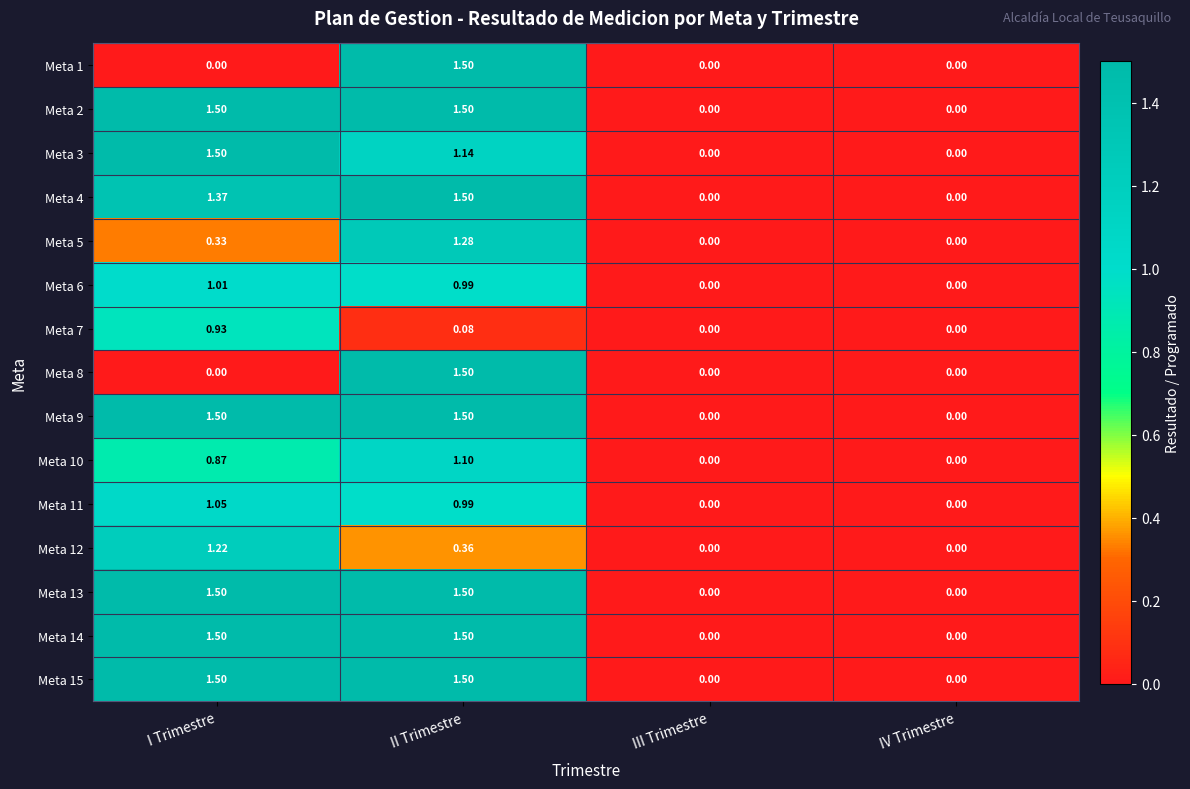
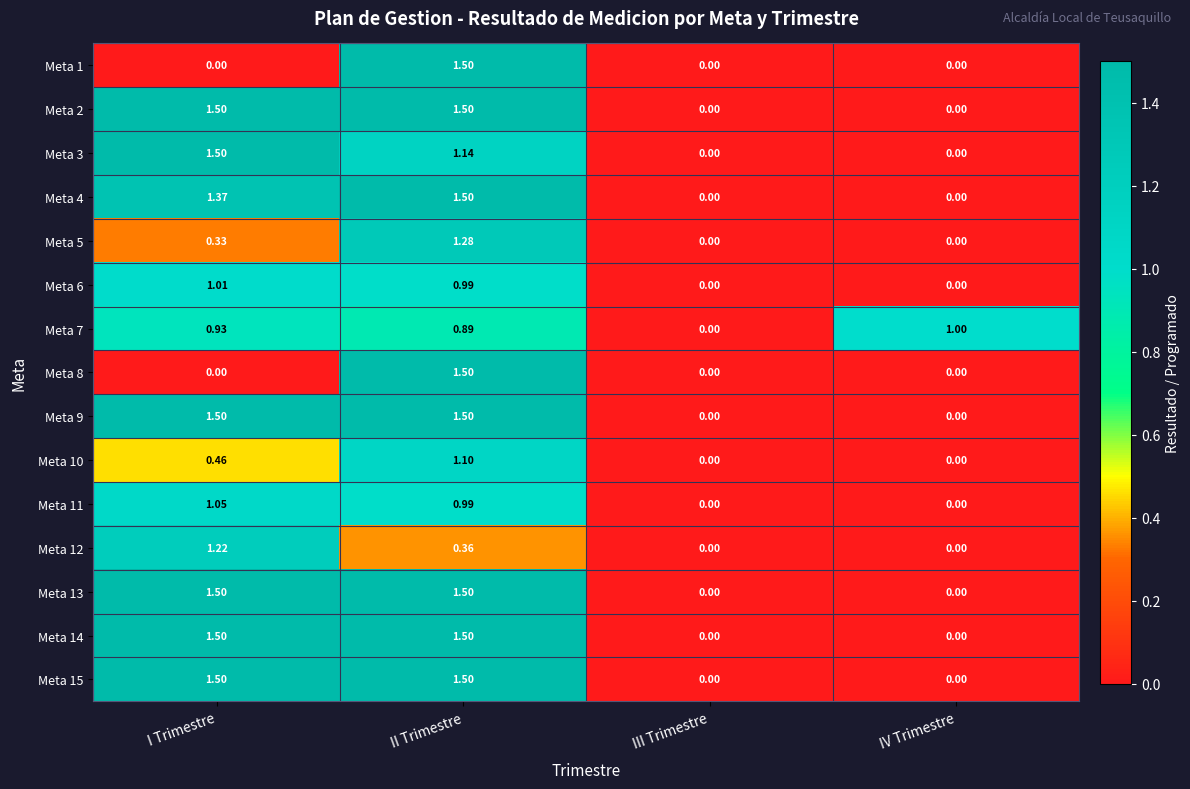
Meta 7, II Trimestre: 0.08 -> 0.89
Meta 7, IV Trimestre: 0.00 -> 1.00
Meta 10, I Trimestre: 0.87 -> 0.46
